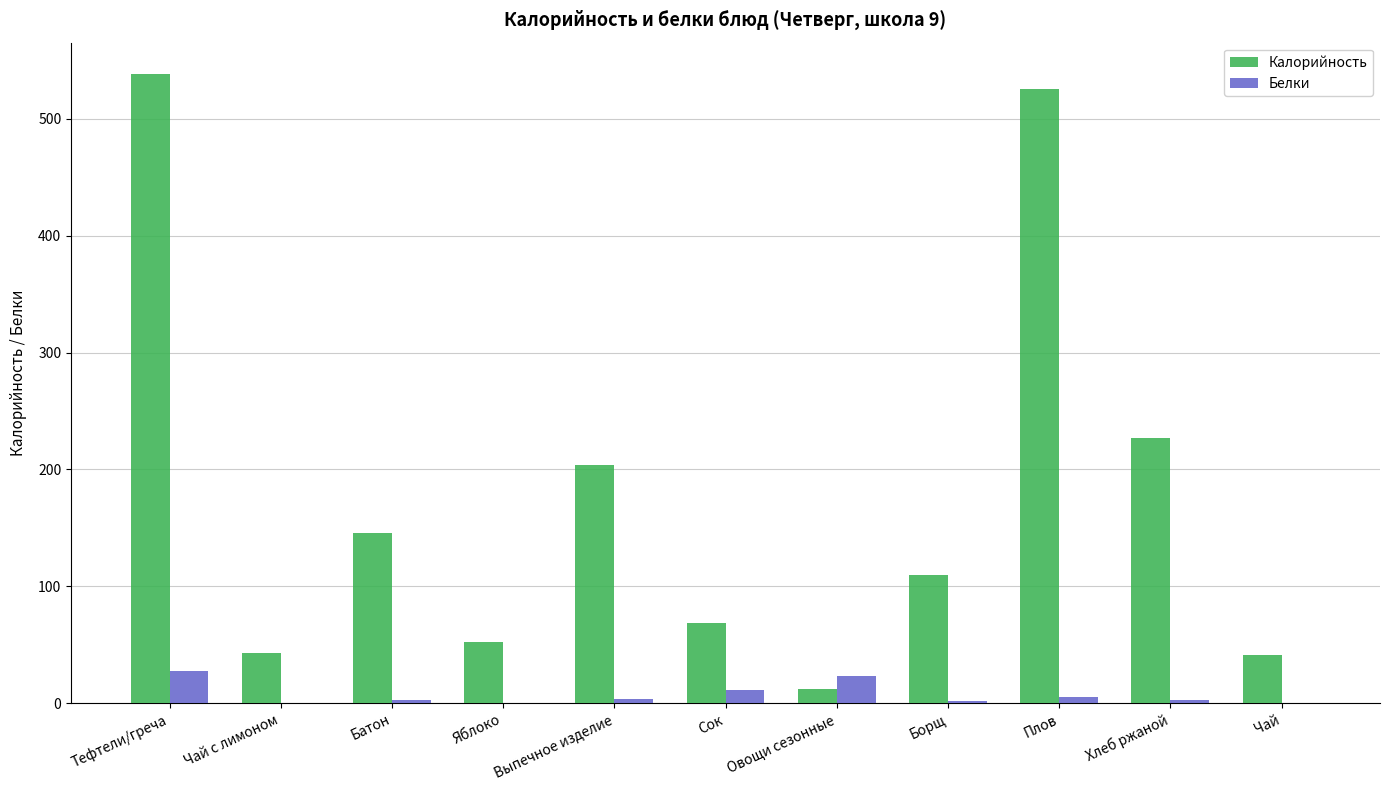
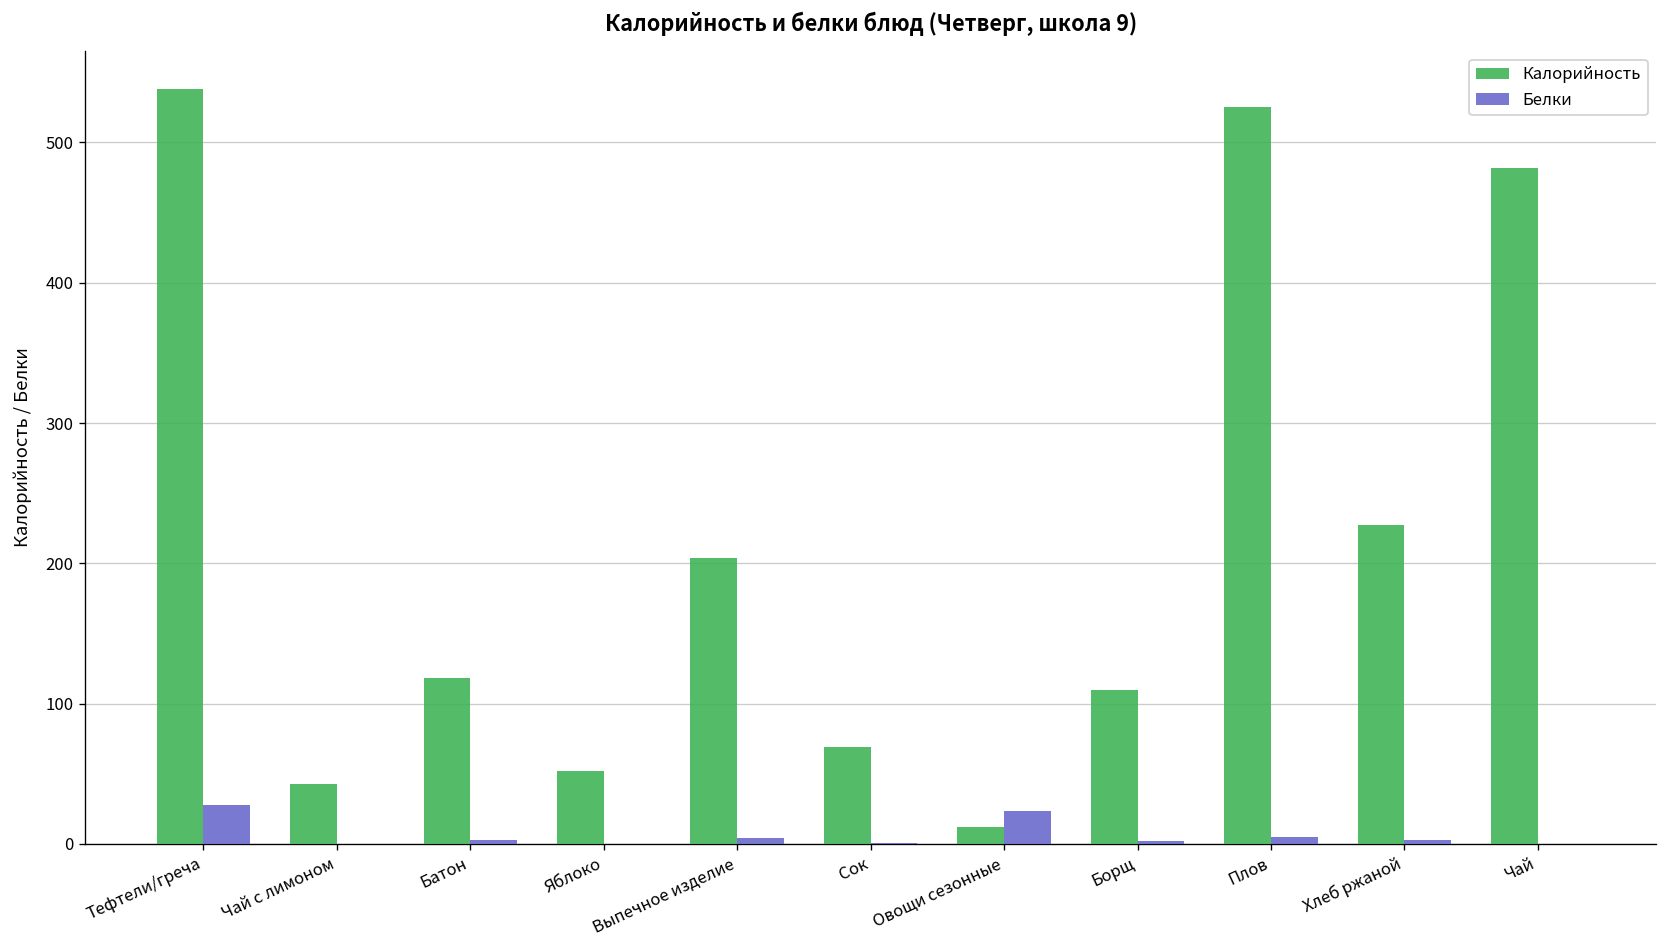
Калорийность, Батон: 146 -> 118
Белки, Сок: 11 -> 1
Калорийность, Чай: 41 -> 482
